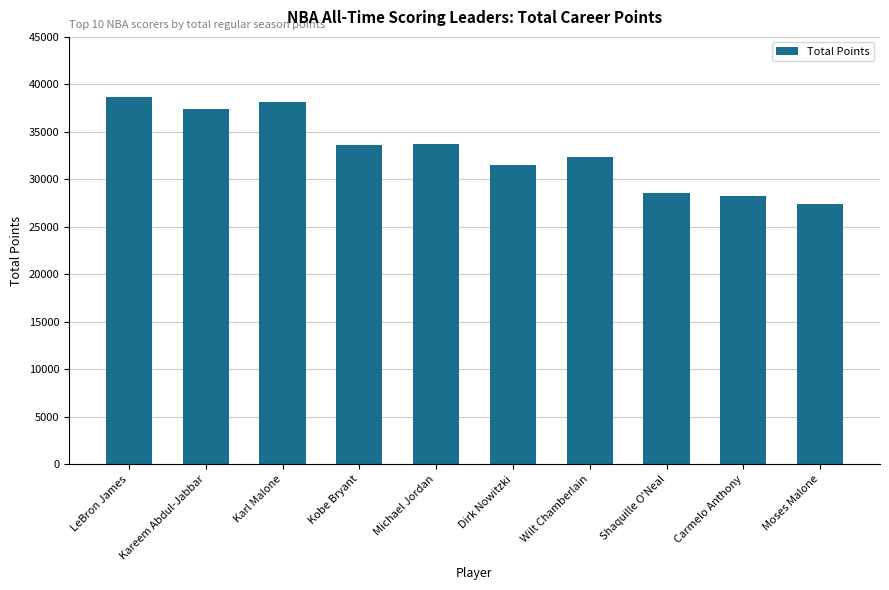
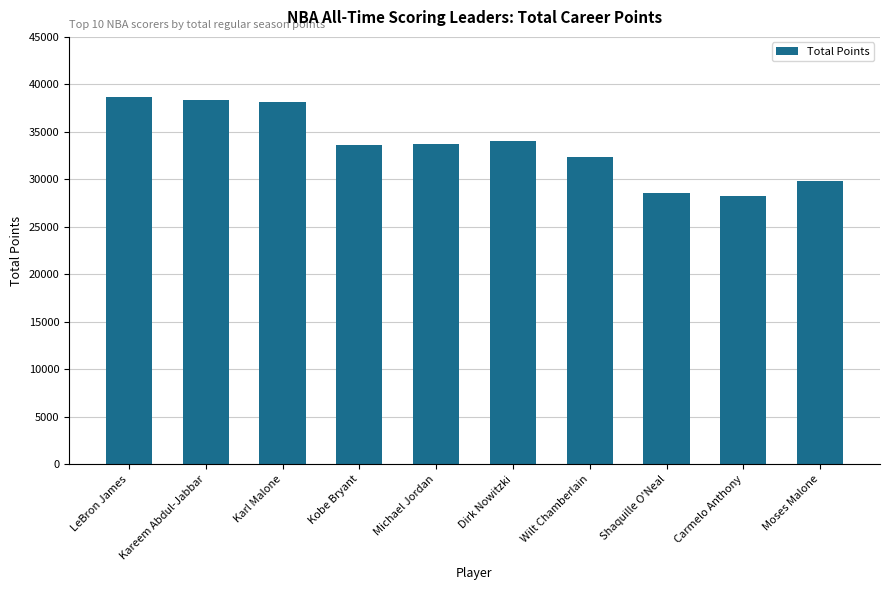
Kareem Abdul-Jabbar: 37000 -> 38000
Dirk Nowitzki: 32000 -> 34000
Moses Malone: 27000 -> 30000
